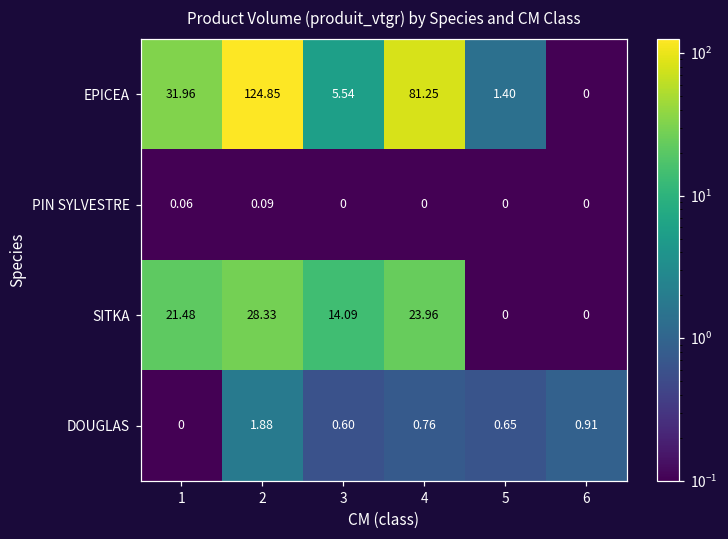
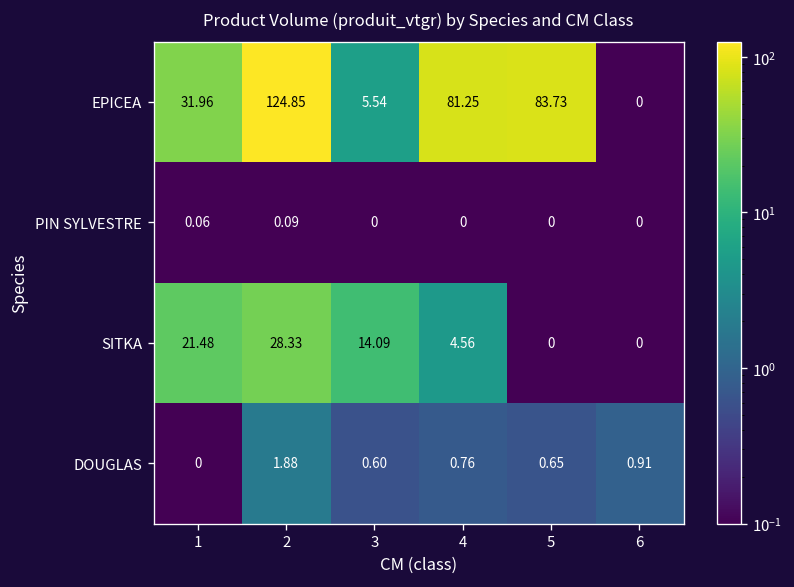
EPICEA, 5: 1.40 -> 83.73
SITKA, 4: 23.96 -> 4.56
